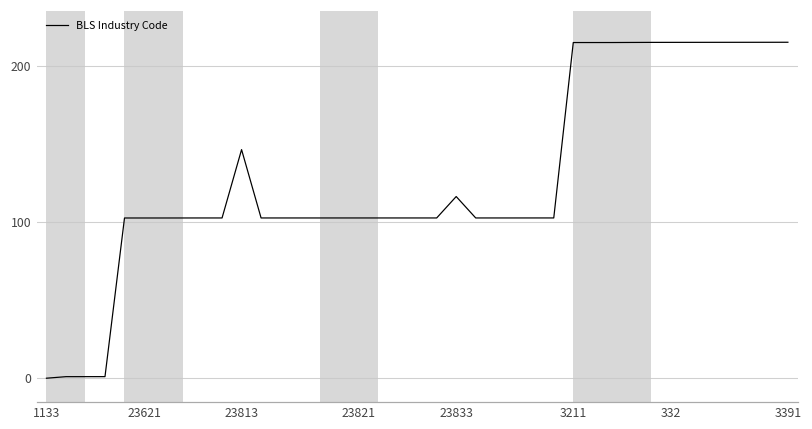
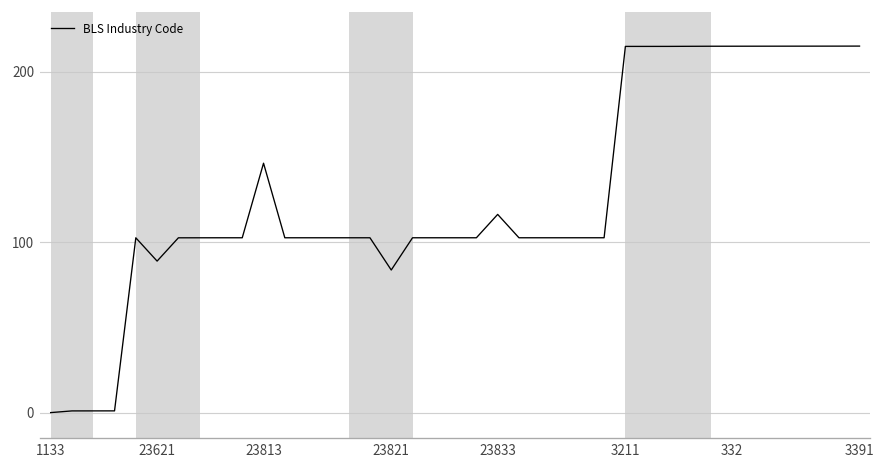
23621: 103 -> 89
23821: 103 -> 84
